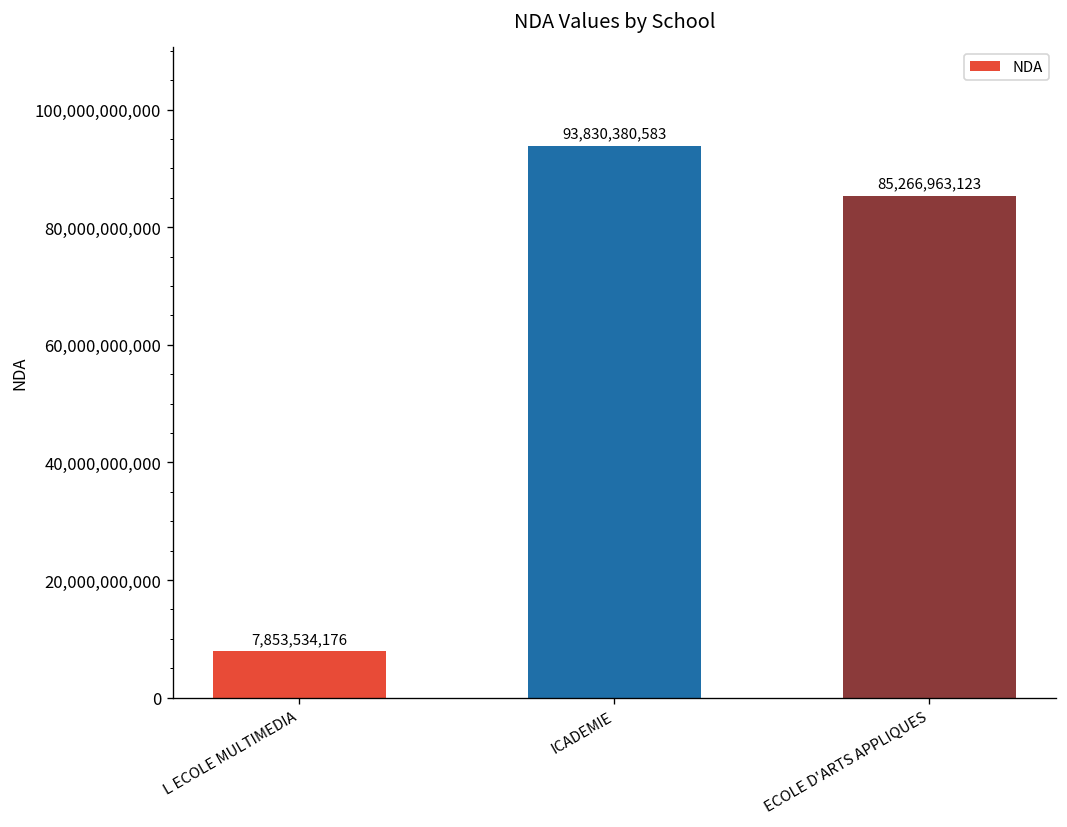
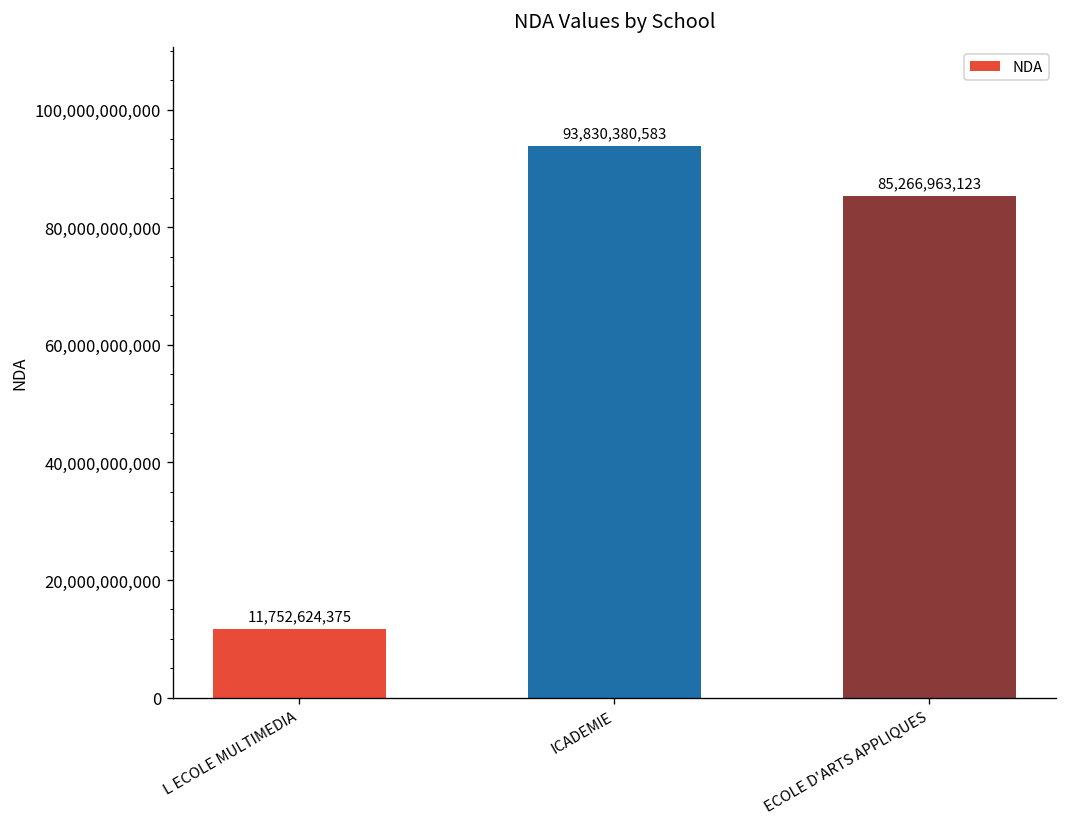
L ECOLE MULTIMEDIA: 7,853,534,176 -> 11,752,624,375
